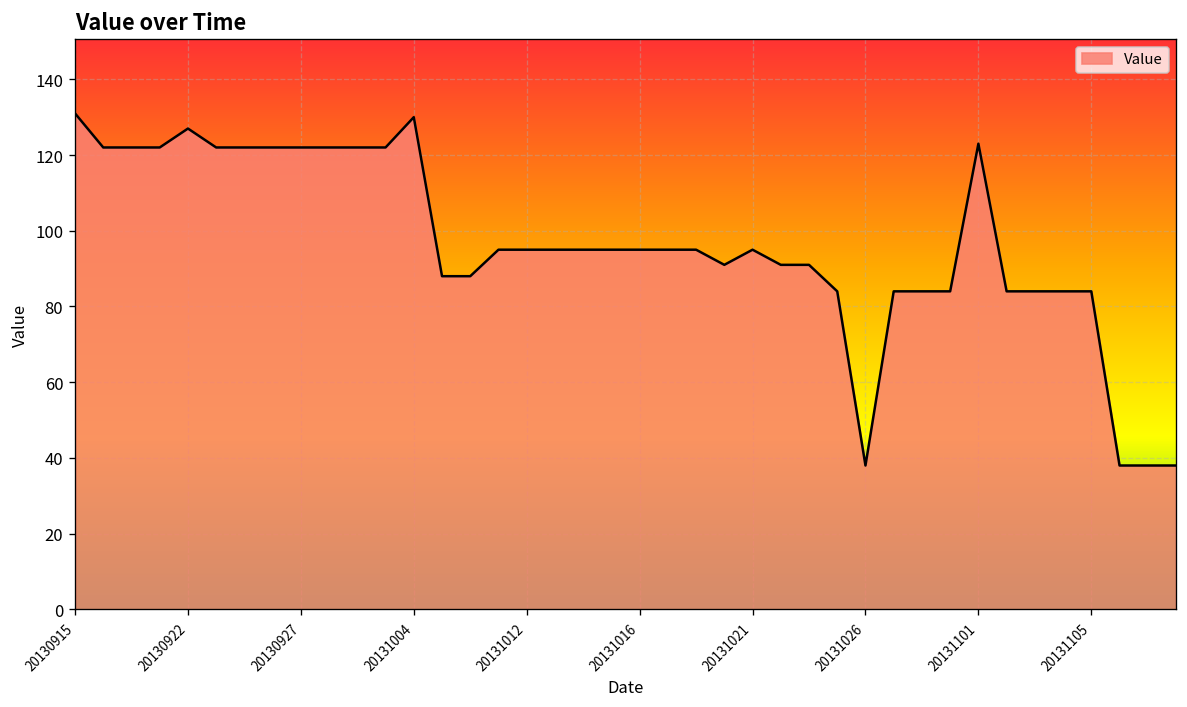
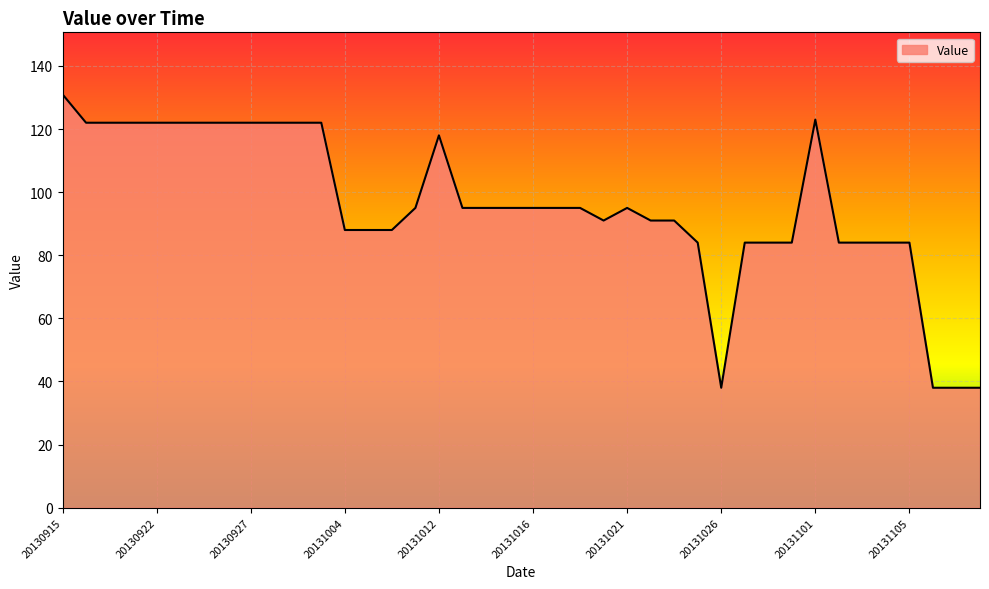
20130922: 127 -> 122
20131004: 130 -> 88
20131012: 95 -> 118
